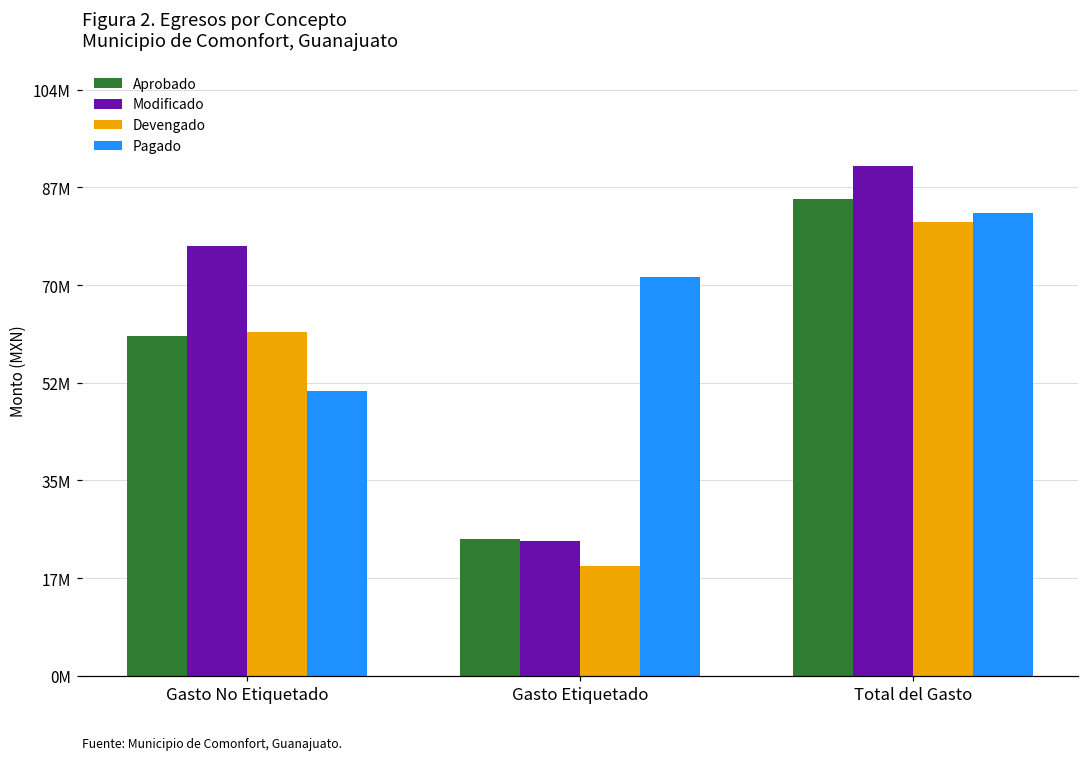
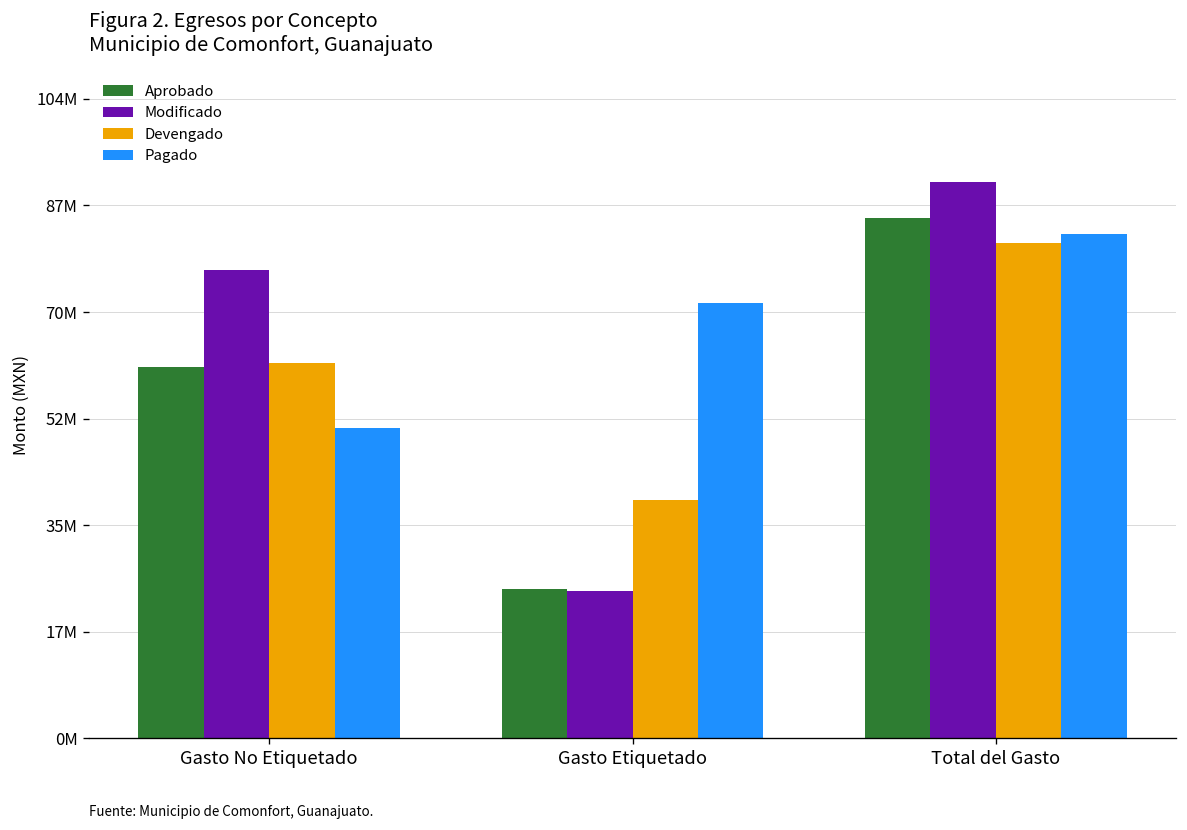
Devengado, Gasto Etiquetado: 20000000 -> 39000000
